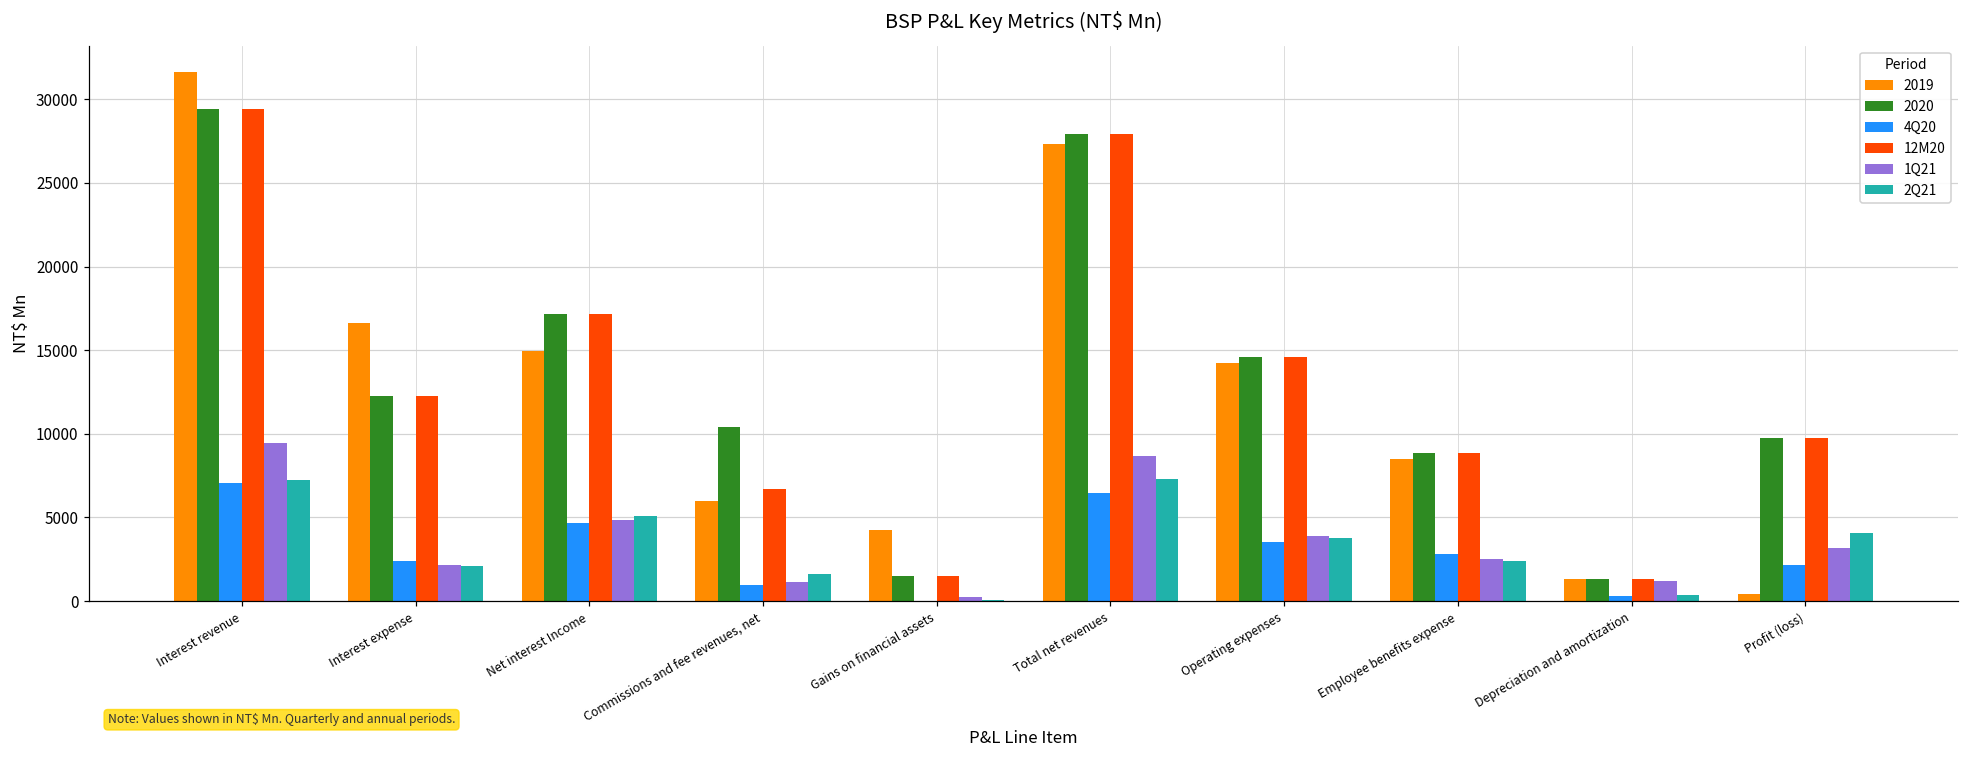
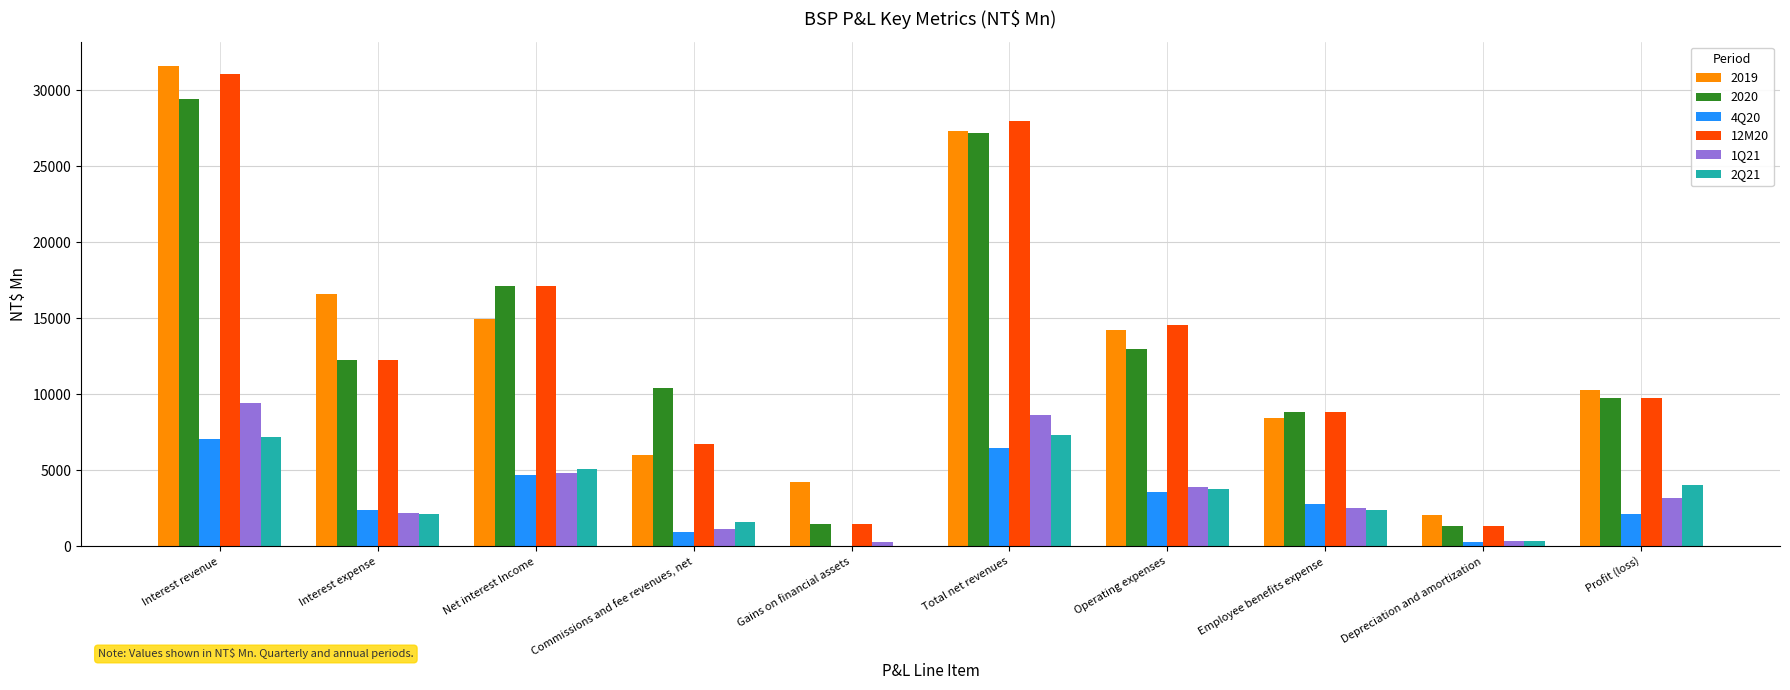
12M20, Interest revenue: 29400 -> 31100
2020, Total net revenues: 27900 -> 27200
2020, Operating expenses: 14600 -> 13000
2019, Depreciation and amortization: 1300 -> 2100
1Q21, Depreciation and amortization: 1200 -> 400
2019, Profit (loss): 400 -> 10300
